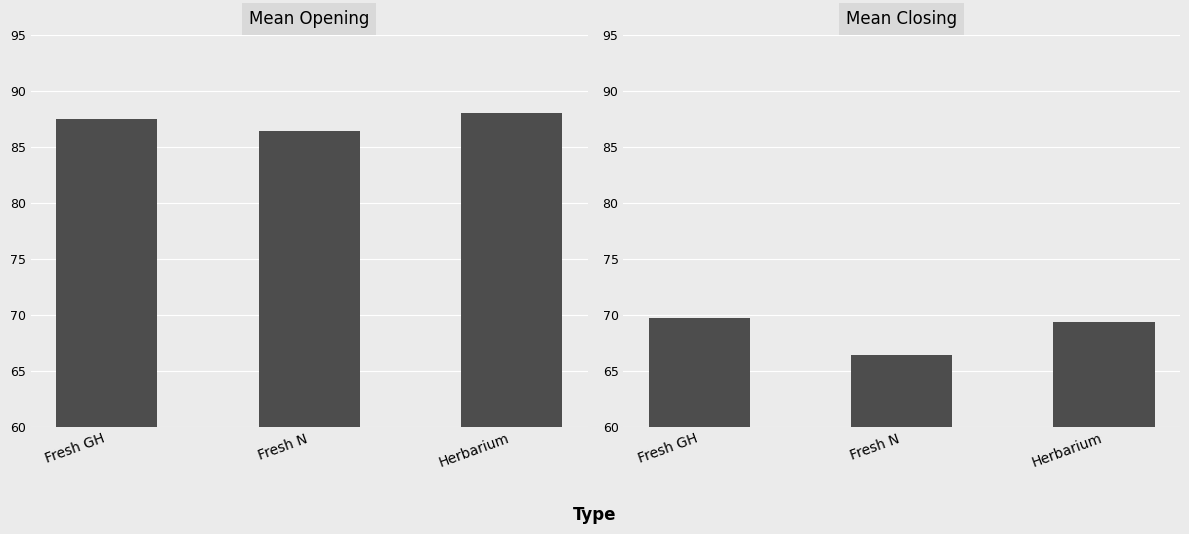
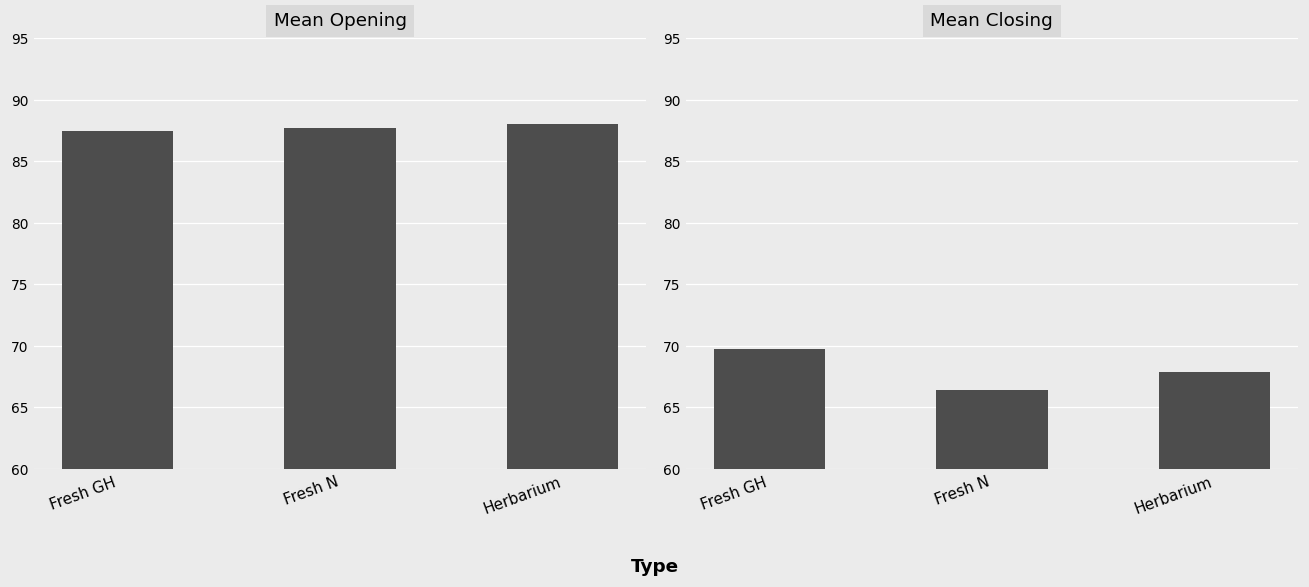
Mean Opening, Fresh N: 86.5 -> 87.7
Mean Closing, Herbarium: 69.4 -> 67.9
